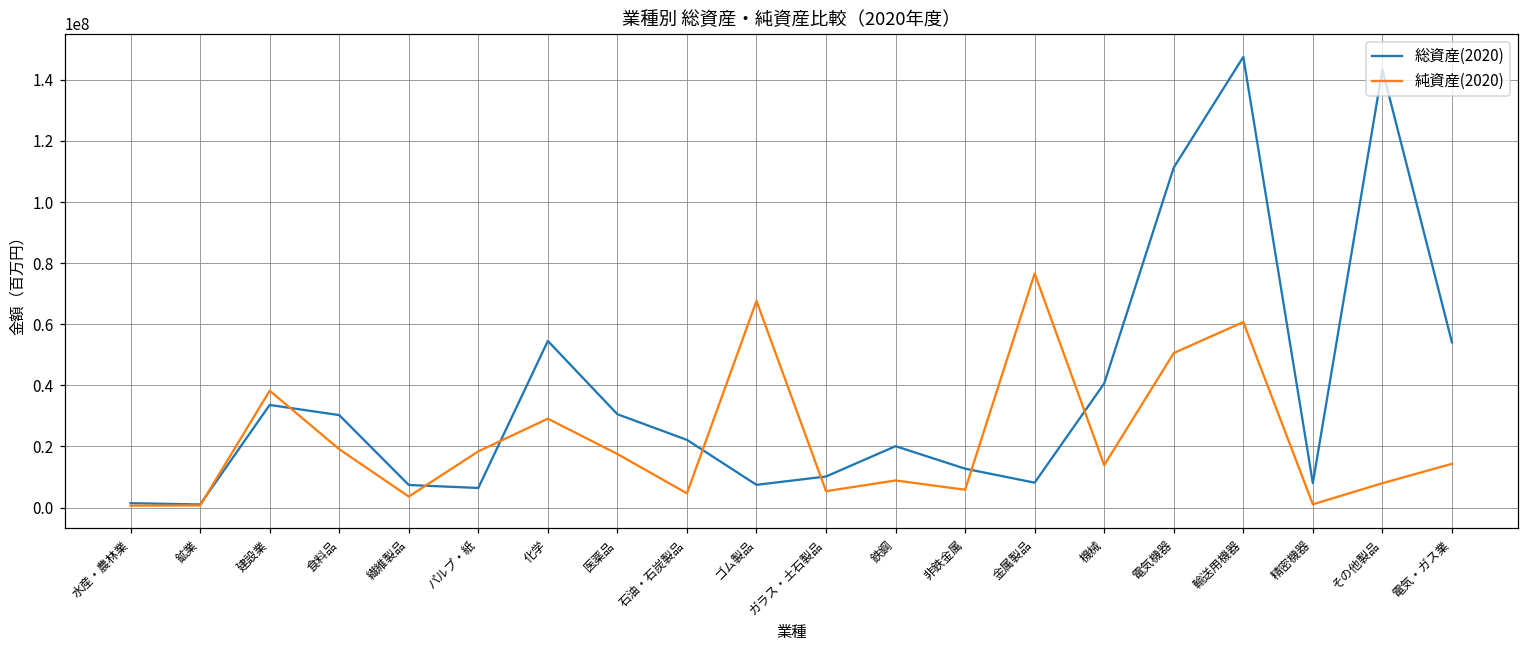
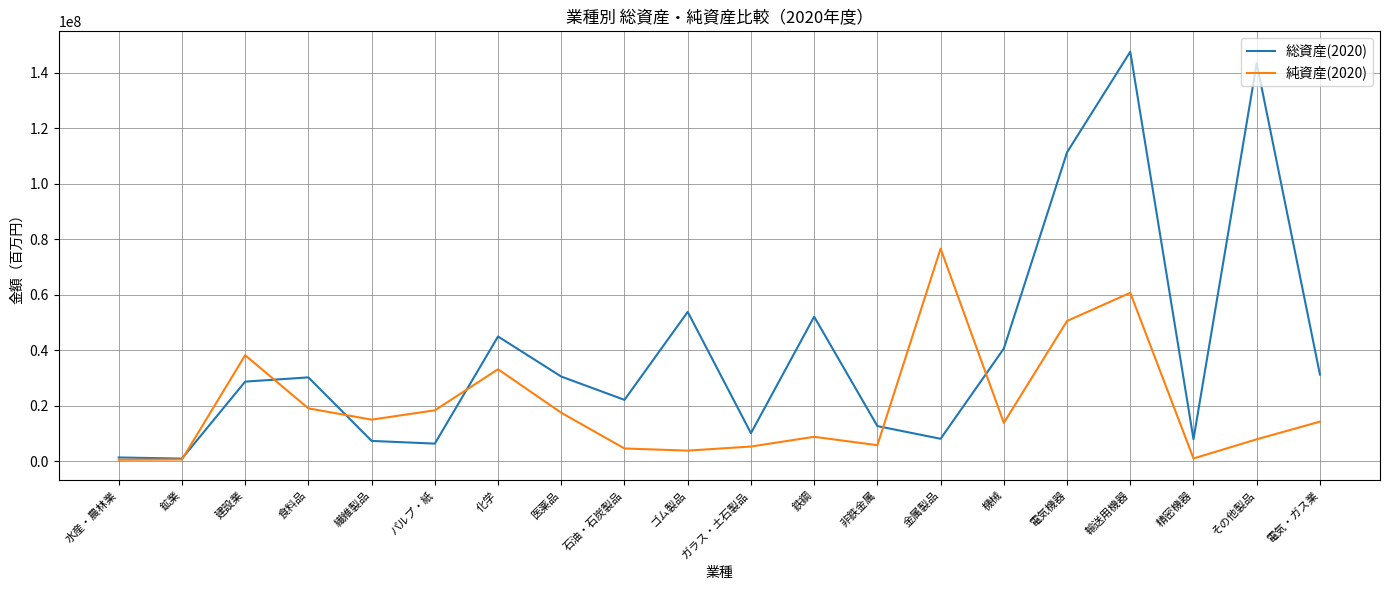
総資産(2020), 建設業: 34000000 -> 29000000
純資産(2020), 繊維製品: 4000000 -> 15000000
総資産(2020), 化学: 55000000 -> 45000000
純資産(2020), 化学: 29000000 -> 33000000
総資産(2020), ゴム製品: 7000000 -> 54000000
純資産(2020), ゴム製品: 68000000 -> 4000000
総資産(2020), 鉄鋼: 20000000 -> 52000000
総資産(2020), 電気・ガス業: 54000000 -> 31000000
